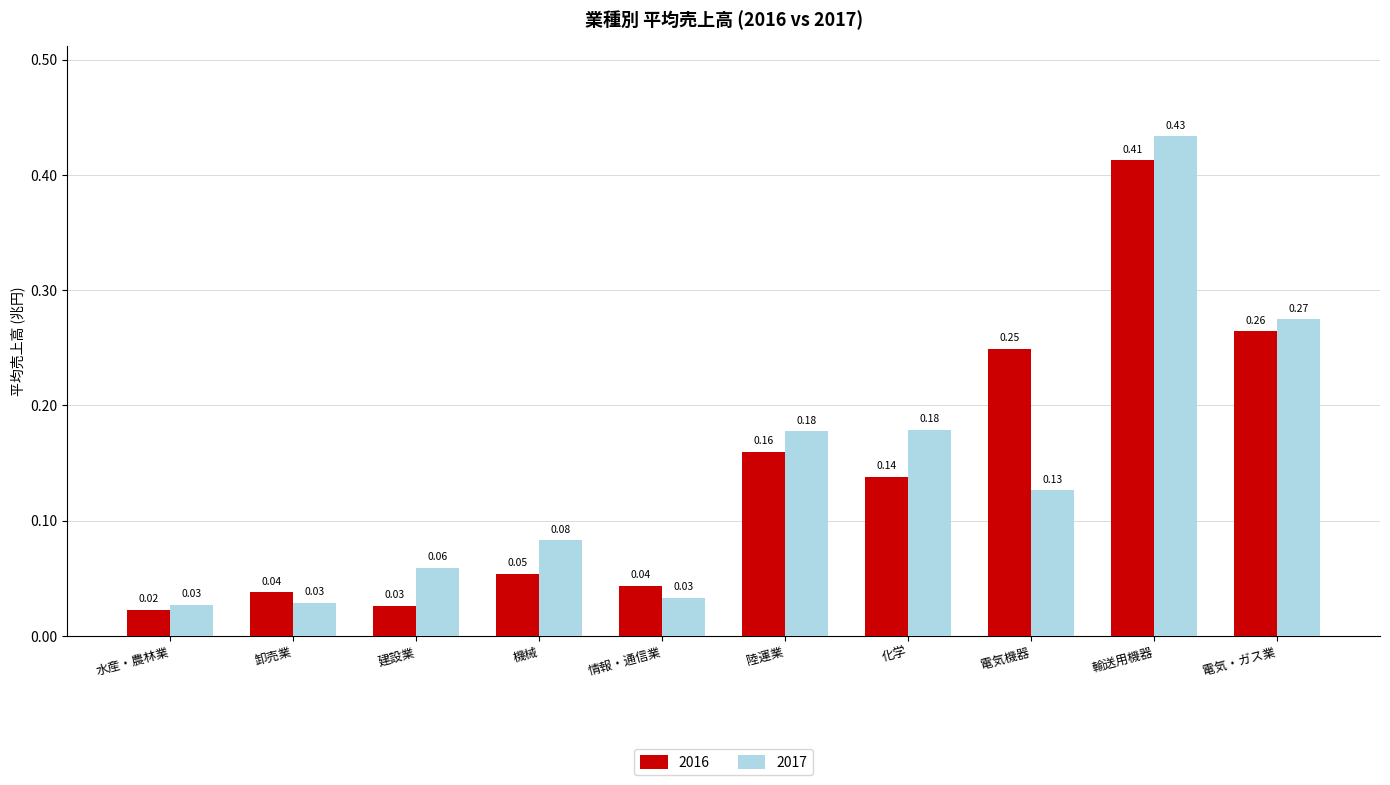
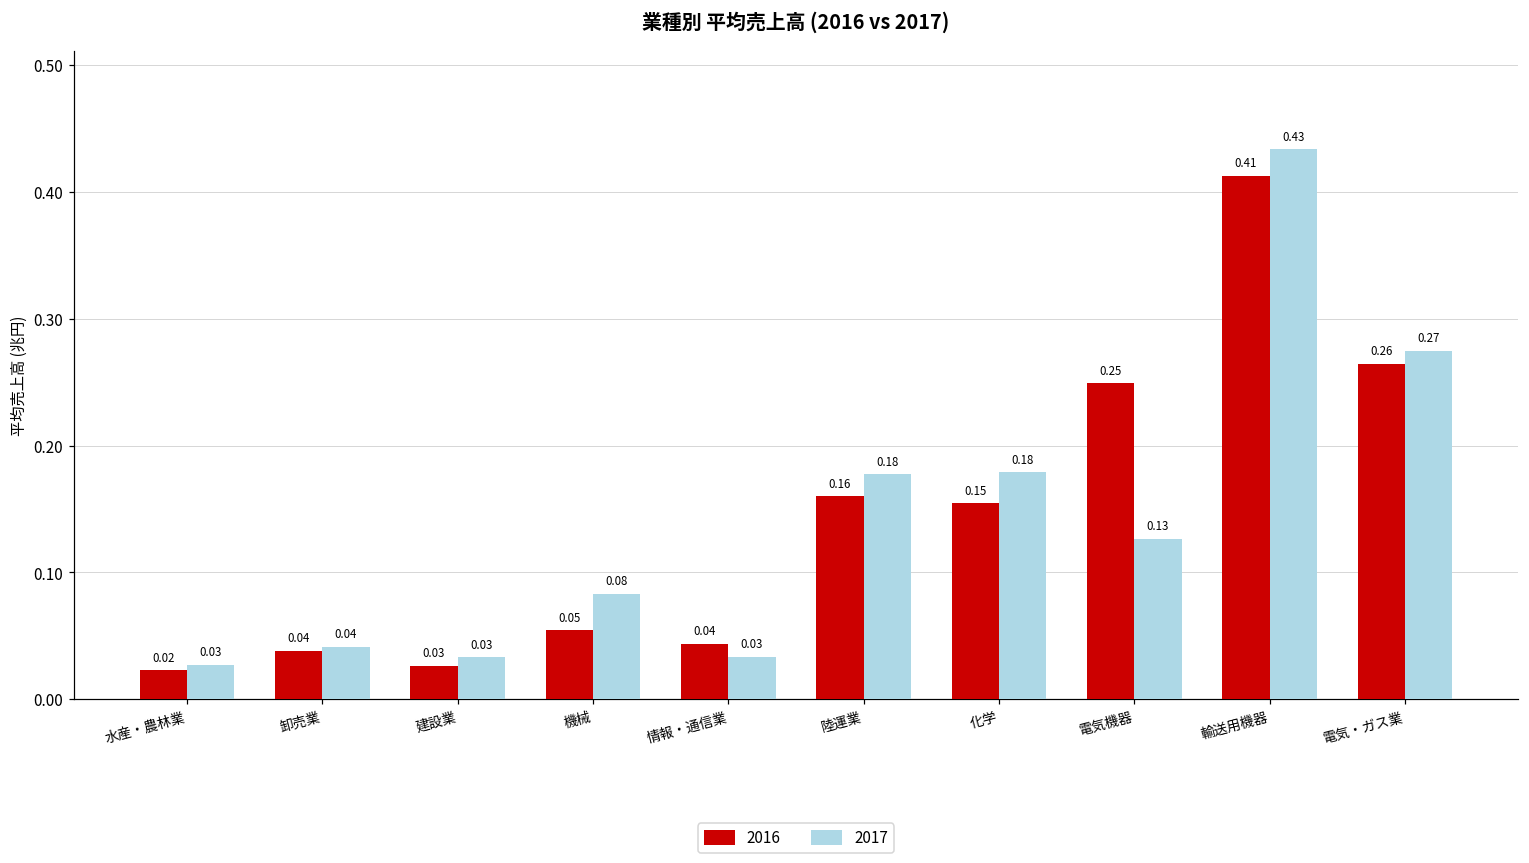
2017, 卸売業: 0.03 -> 0.04
2017, 建設業: 0.06 -> 0.03
2016, 化学: 0.14 -> 0.15
